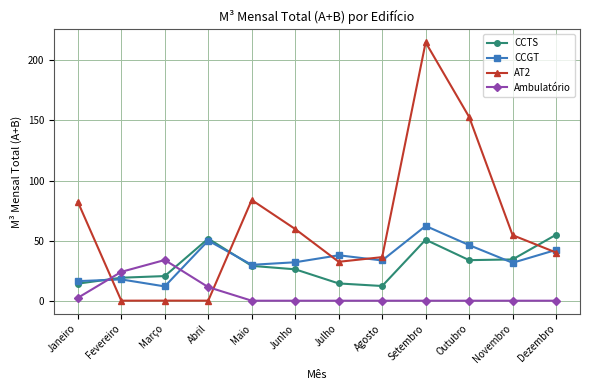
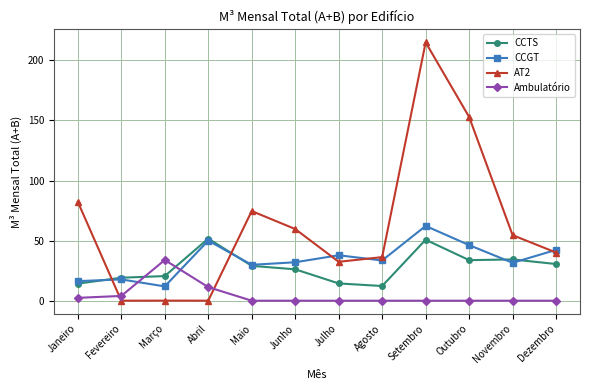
Ambulatório, Fevereiro: 24 -> 4
AT2, Maio: 84 -> 75
CCTS, Dezembro: 55 -> 31
